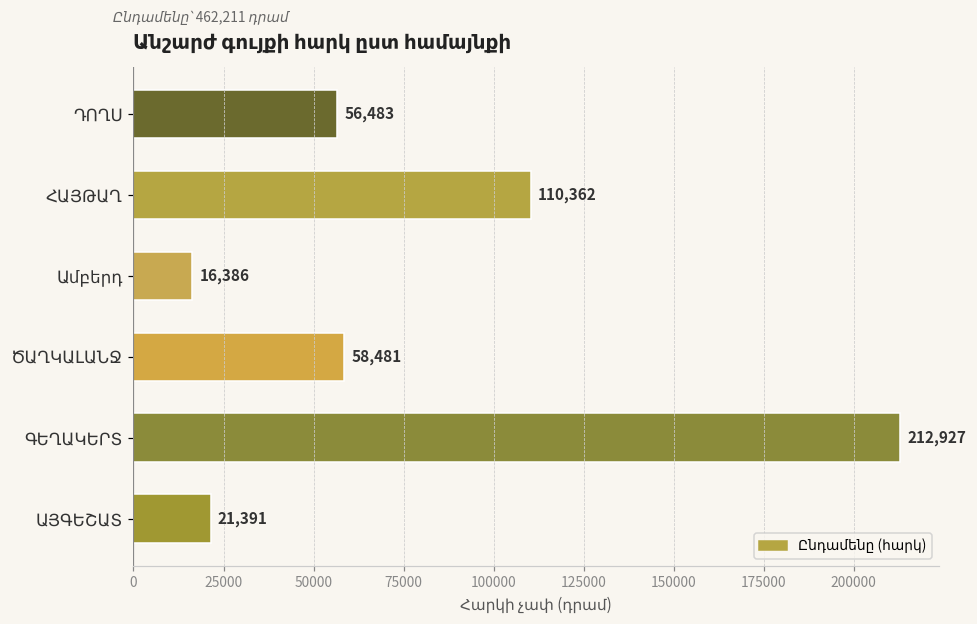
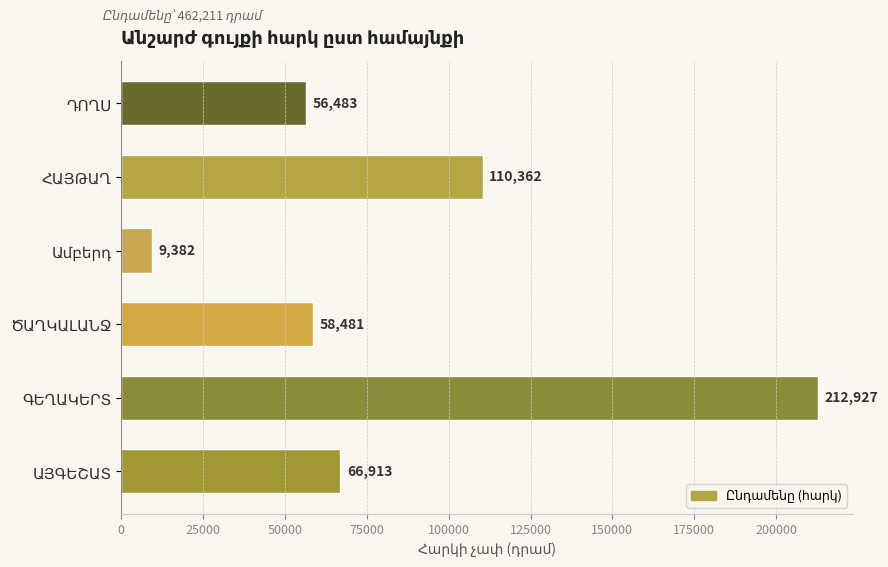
Ամբերդ: 16,386 -> 9,382
ԱՅԳԵՇԱՏ: 21,391 -> 66,913
